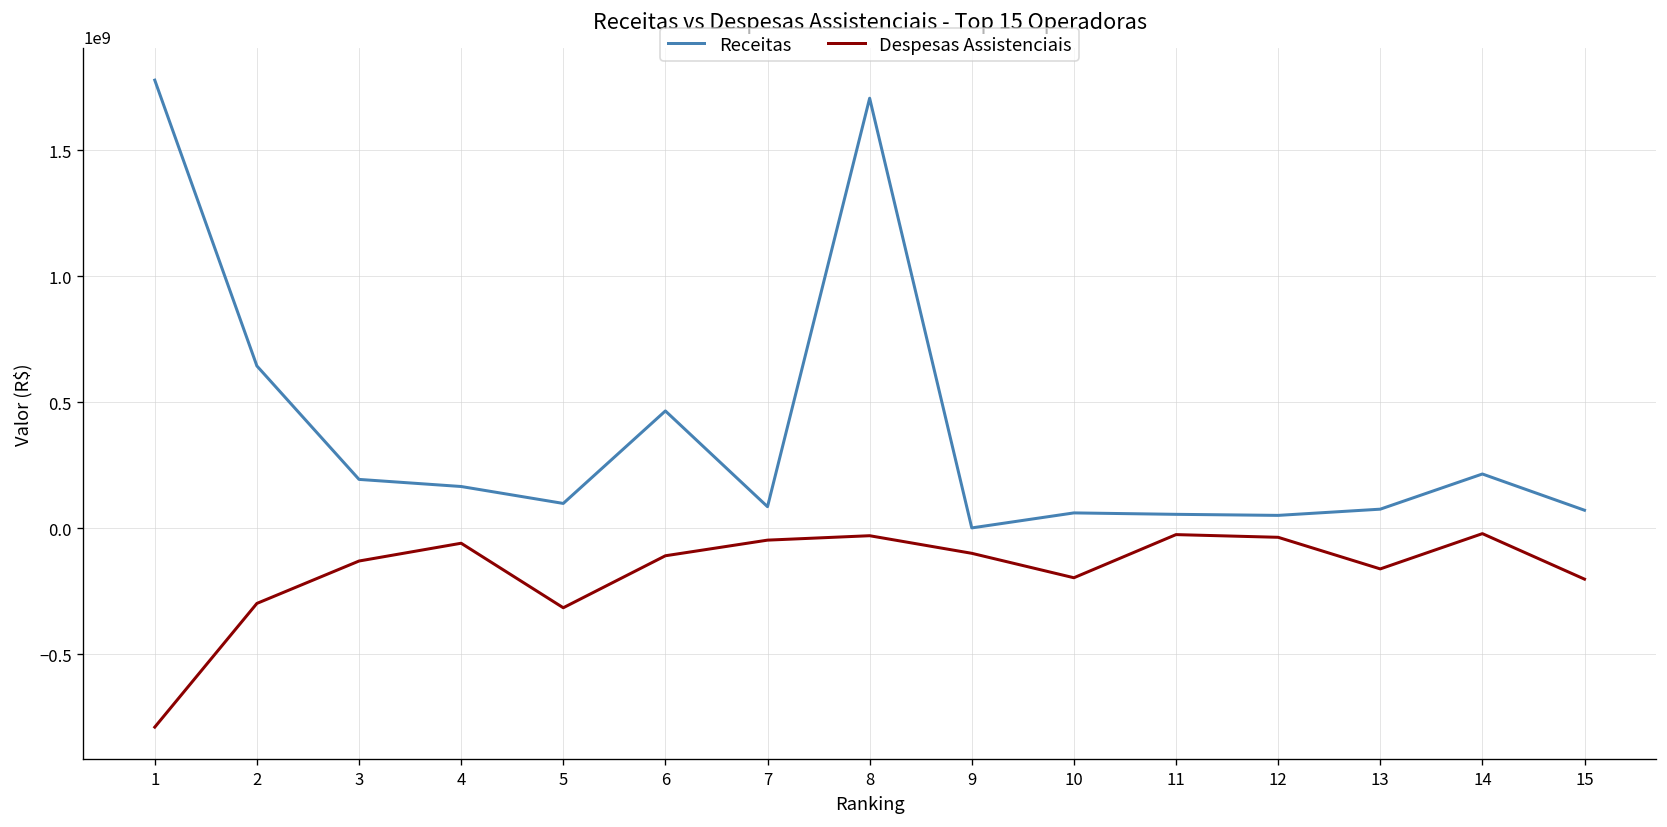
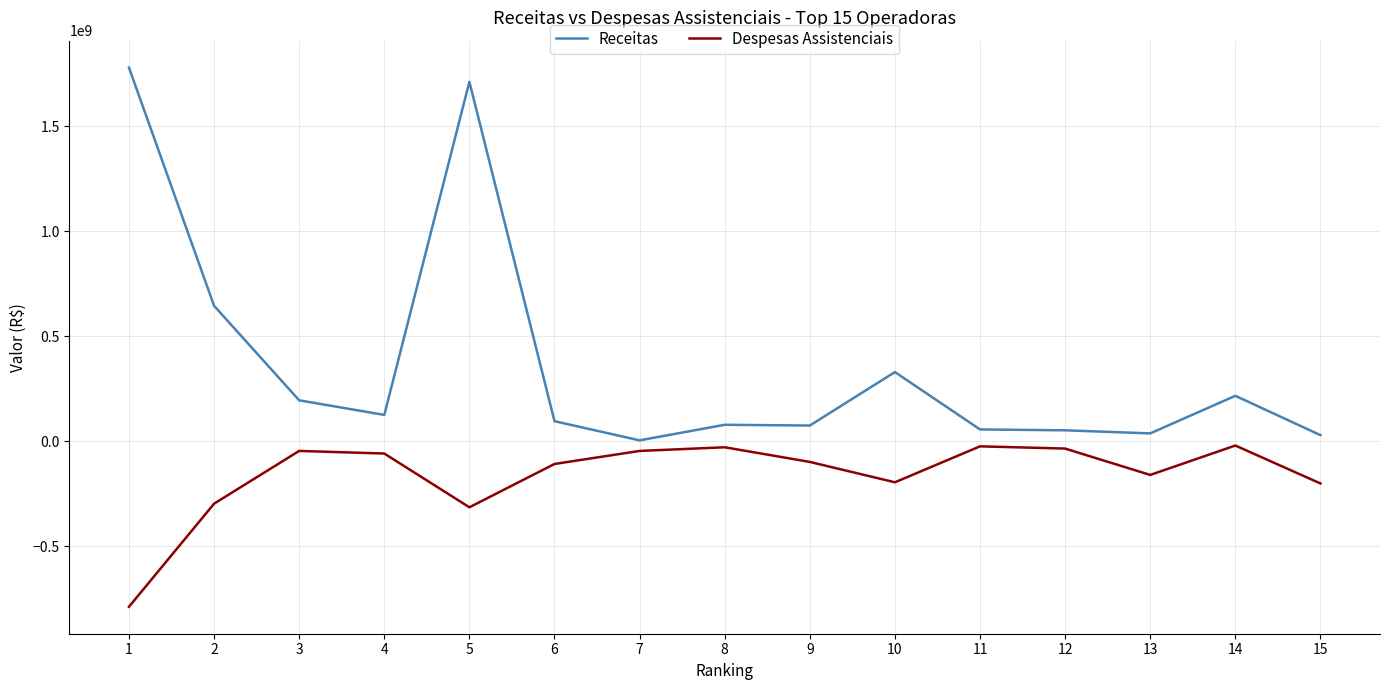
Despesas Assistenciais, 3: -130000000 -> -50000000
Receitas, 4: 170000000 -> 130000000
Receitas, 5: 100000000 -> 1710000000
Receitas, 6: 470000000 -> 100000000
Receitas, 7: 90000000 -> 0
Receitas, 8: 1710000000 -> 80000000
Receitas, 9: 0 -> 70000000
Receitas, 10: 60000000 -> 330000000
Receitas, 13: 80000000 -> 40000000
Receitas, 15: 70000000 -> 30000000
